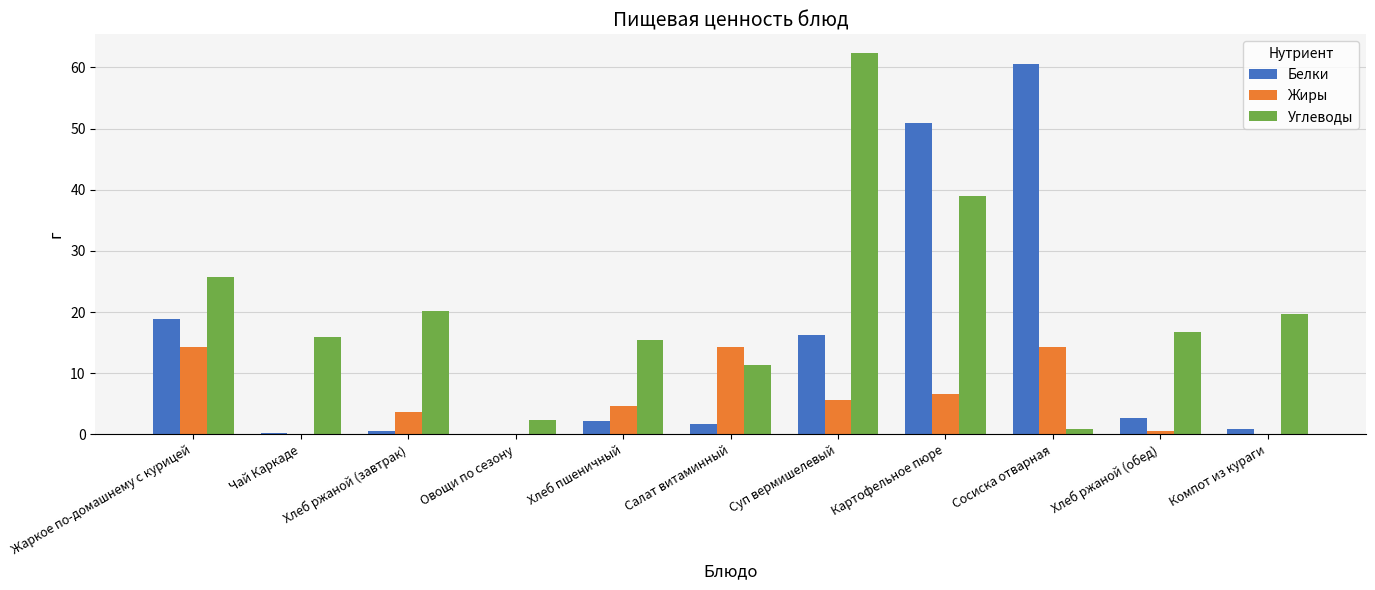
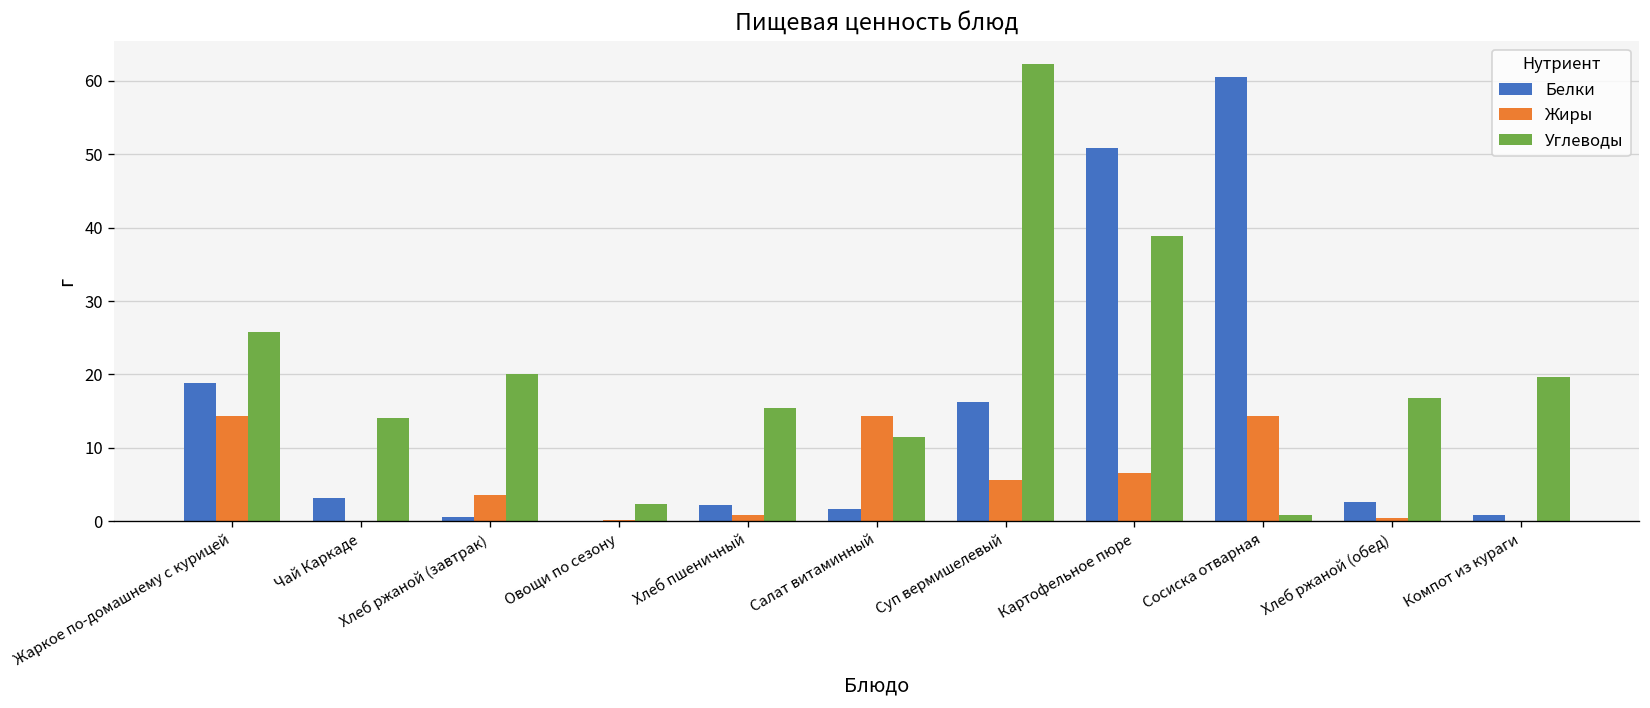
Белки, Чай Каркаде: 0 -> 3
Углеводы, Чай Каркаде: 16 -> 14
Жиры, Хлеб пшеничный: 5 -> 1
